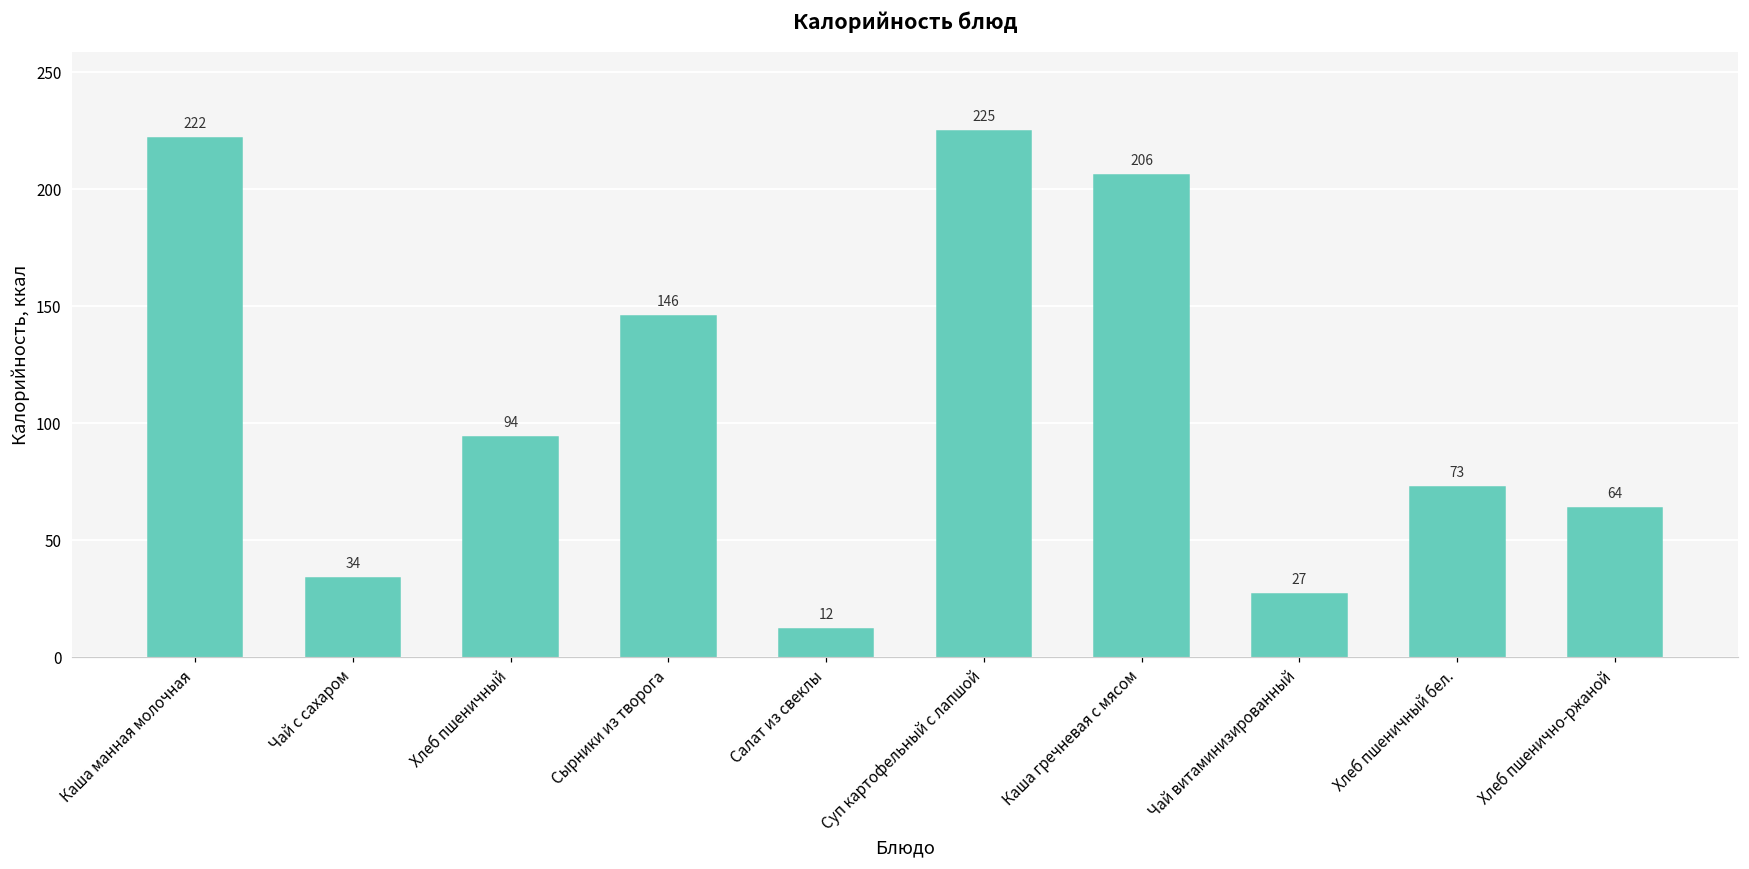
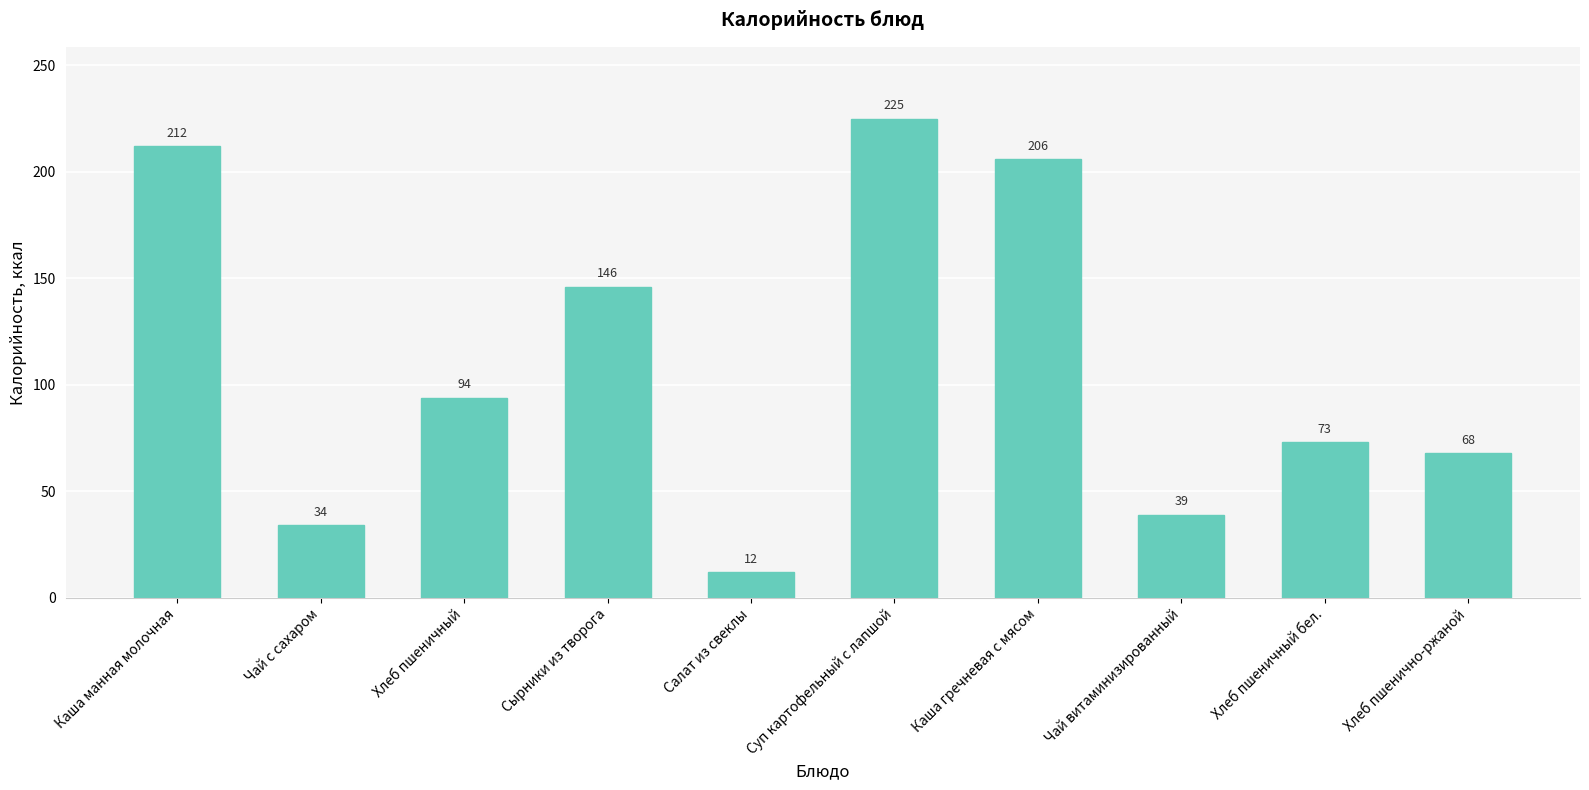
Каша манная молочная: 222 -> 212
Чай витаминизированный: 27 -> 39
Хлеб пшенично-ржаной: 64 -> 68
